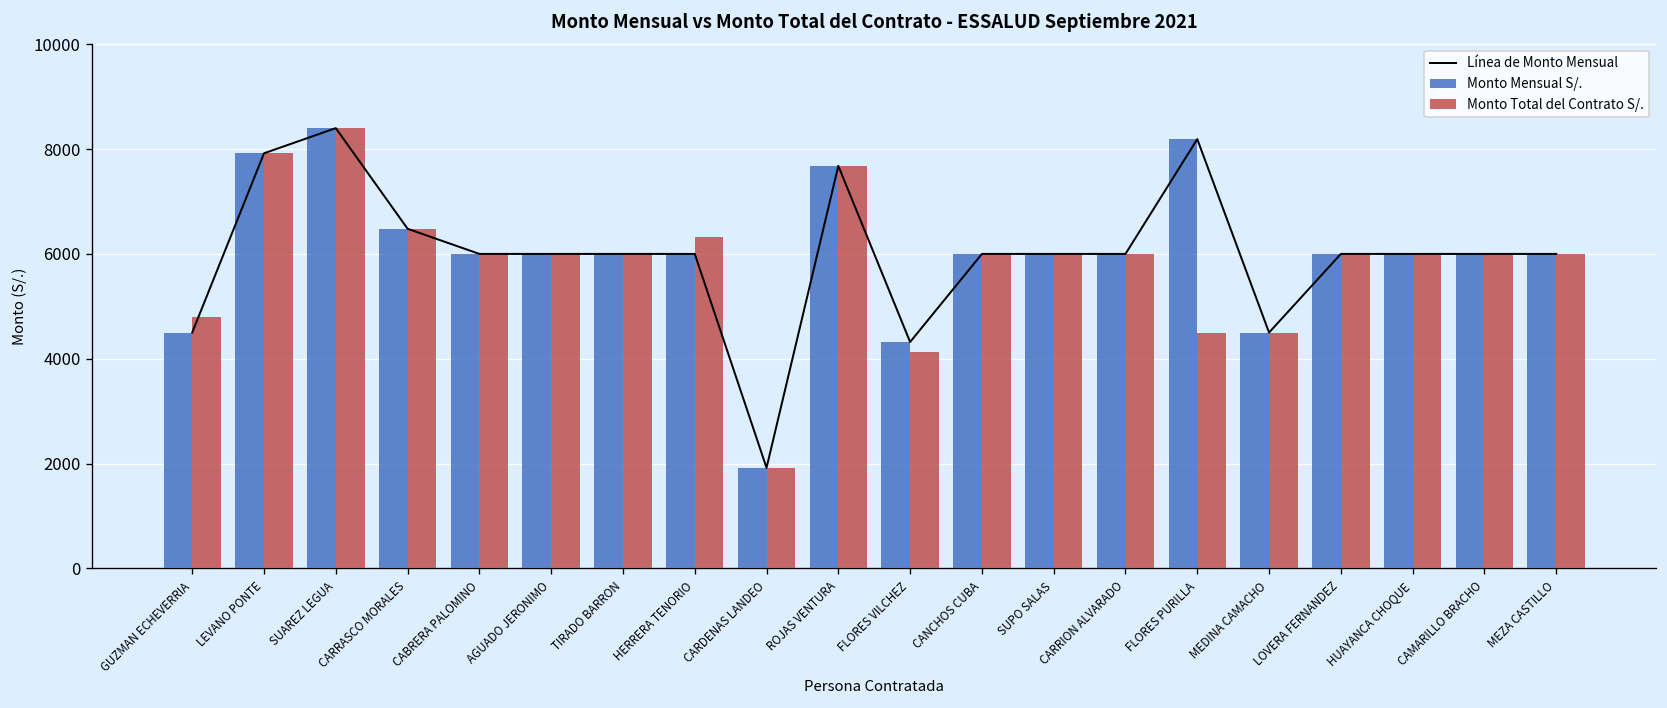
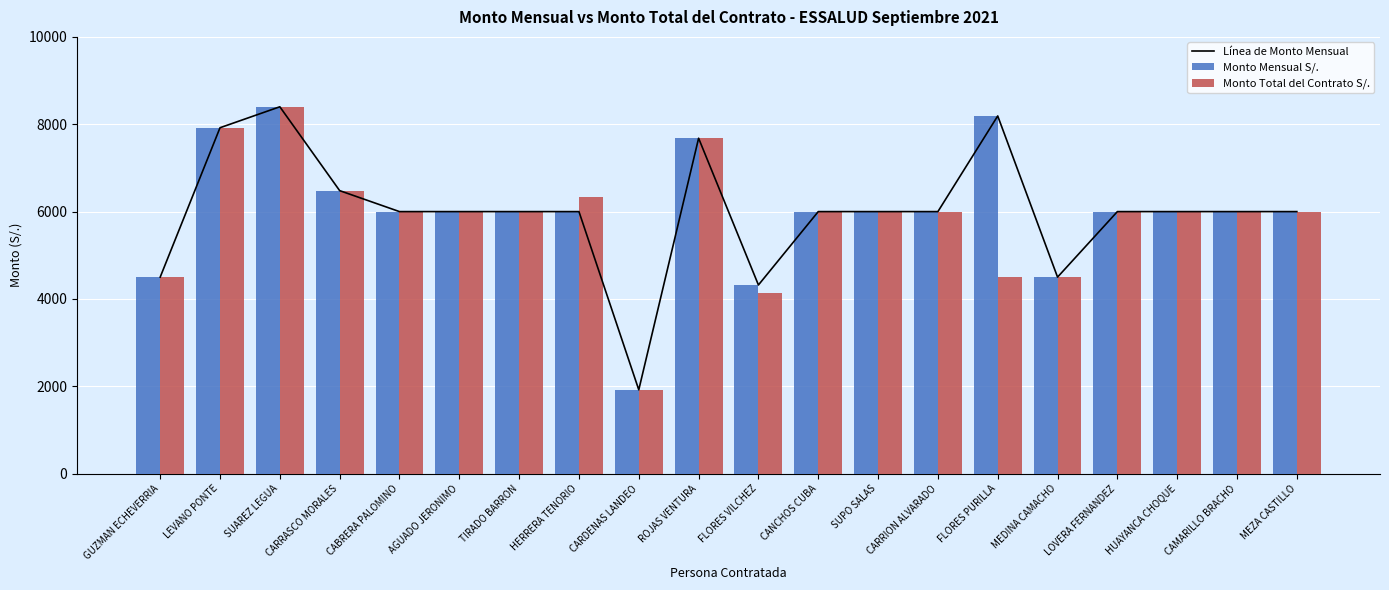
Monto Total del Contrato S/., GUZMAN ECHEVERRIA: 4800 -> 4500
